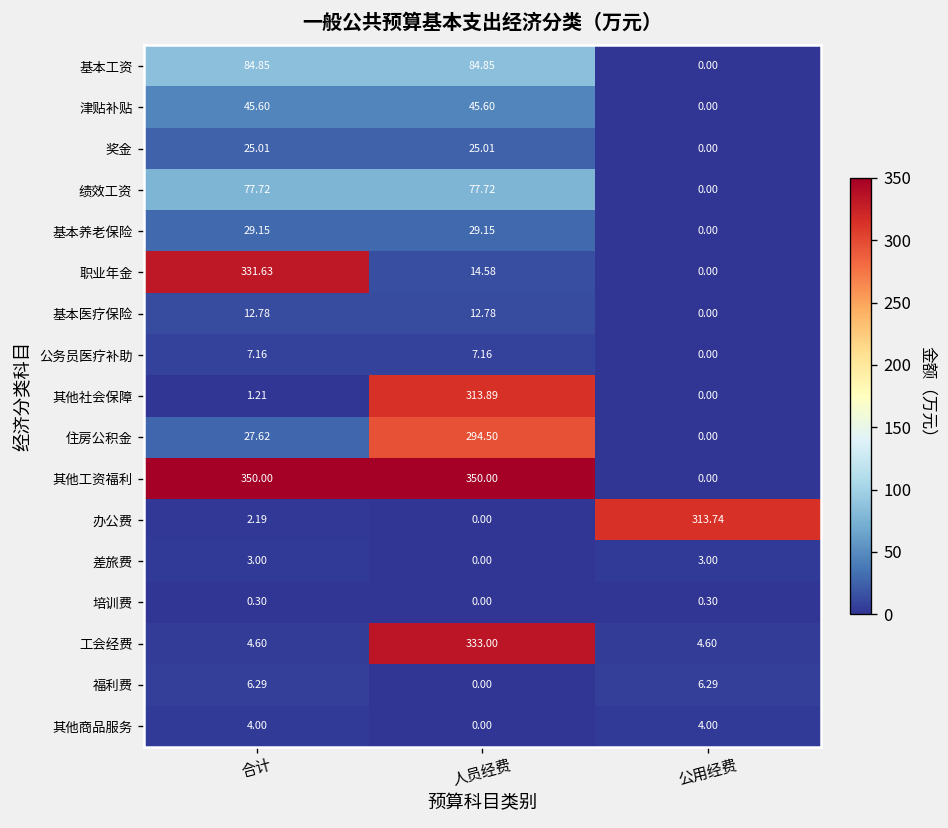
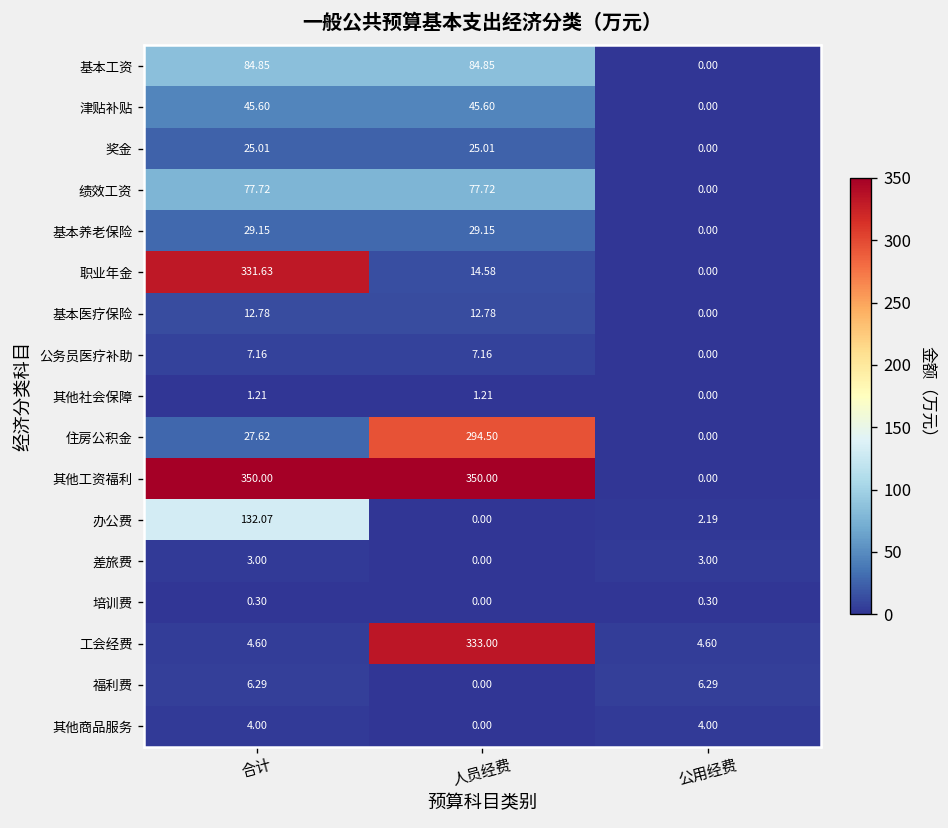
其他社会保障, 人员经费: 313.89 -> 1.21
办公费, 合计: 2.19 -> 132.07
办公费, 公用经费: 313.74 -> 2.19
